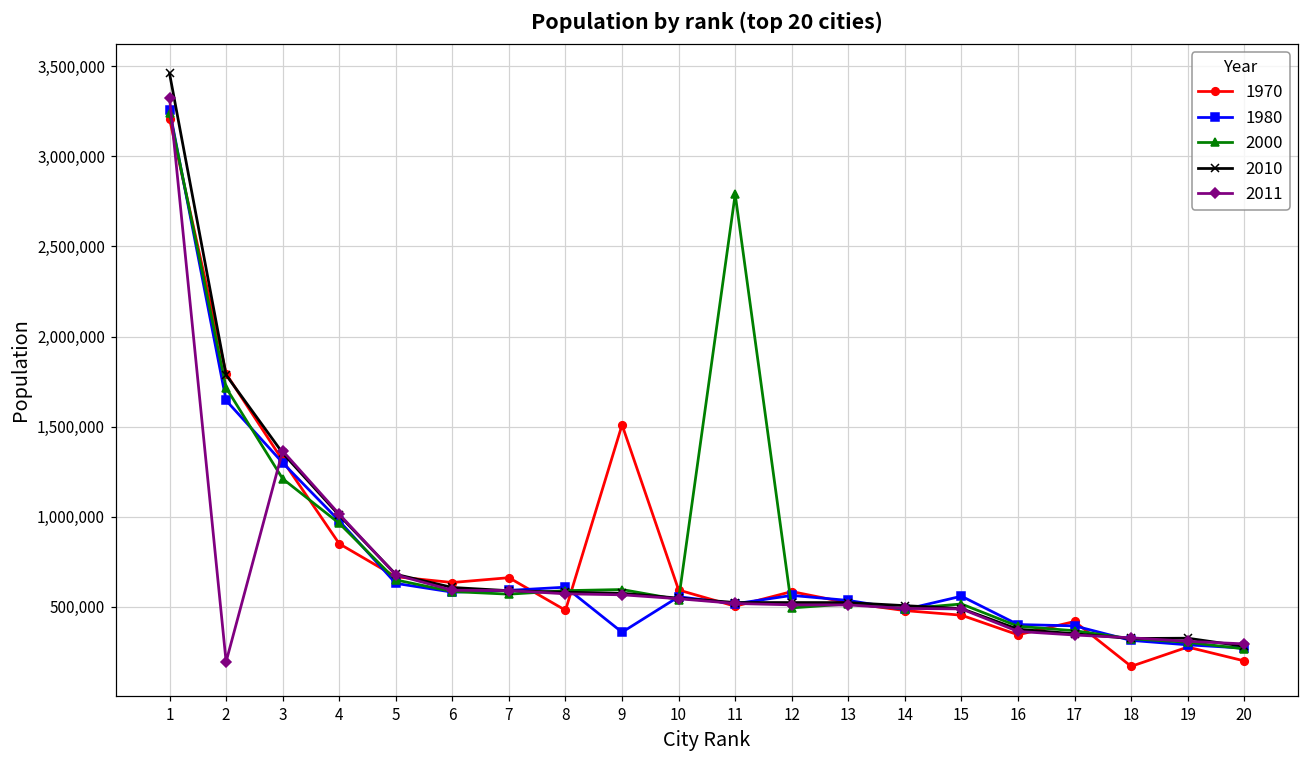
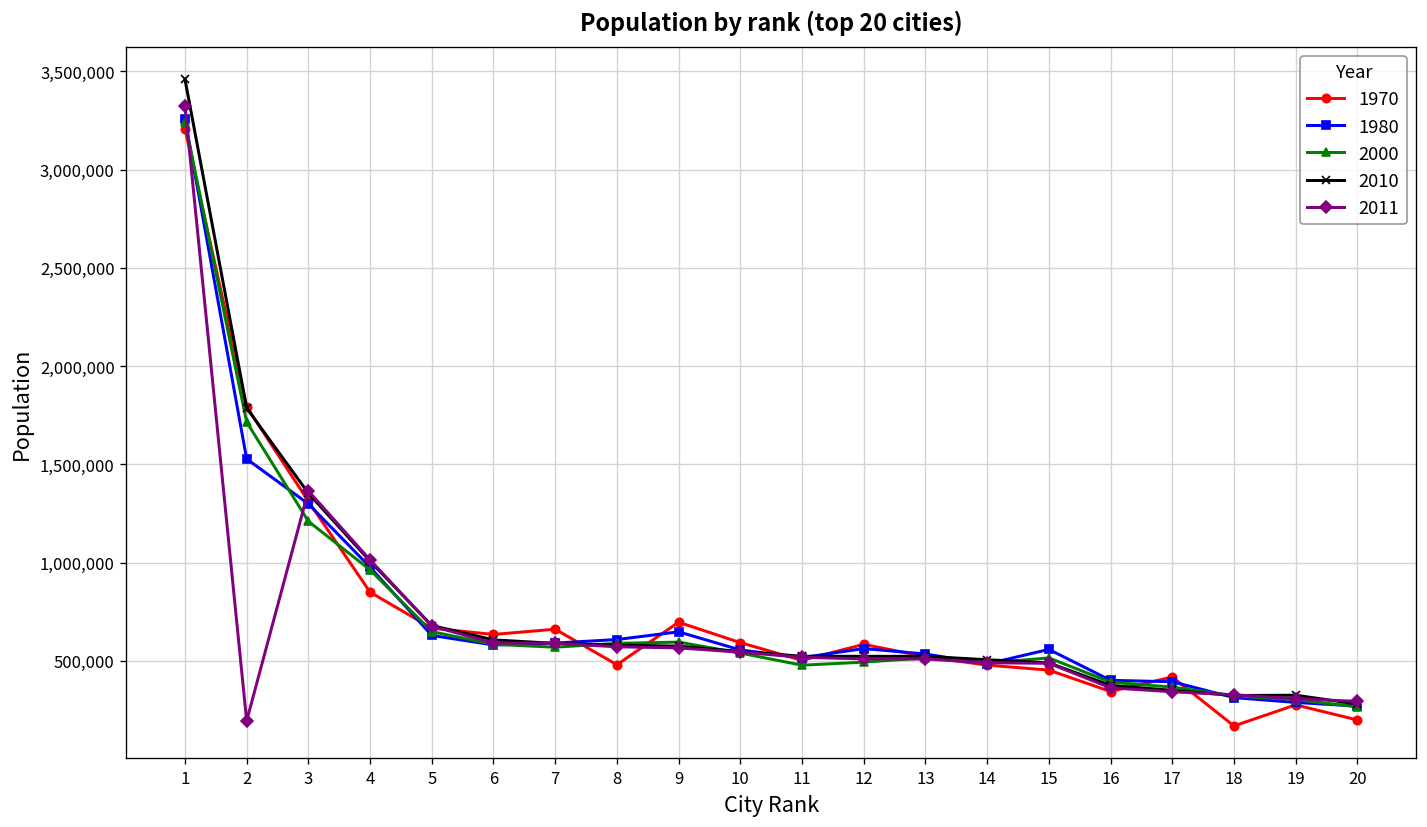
1980, 2: 1,650,000 -> 1,530,000
1970, 9: 1,510,000 -> 700,000
1980, 9: 360,000 -> 650,000
2000, 11: 2,790,000 -> 480,000
